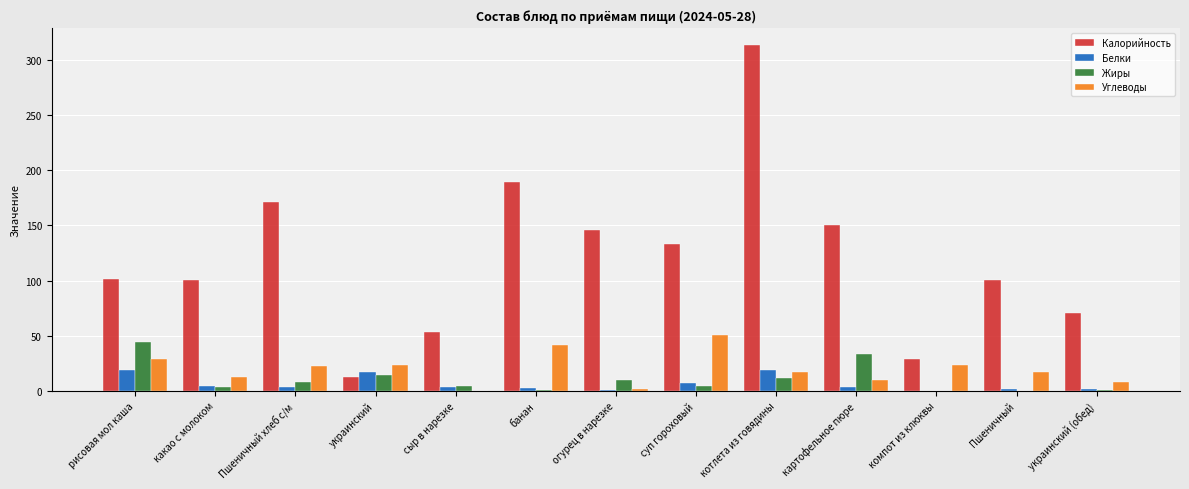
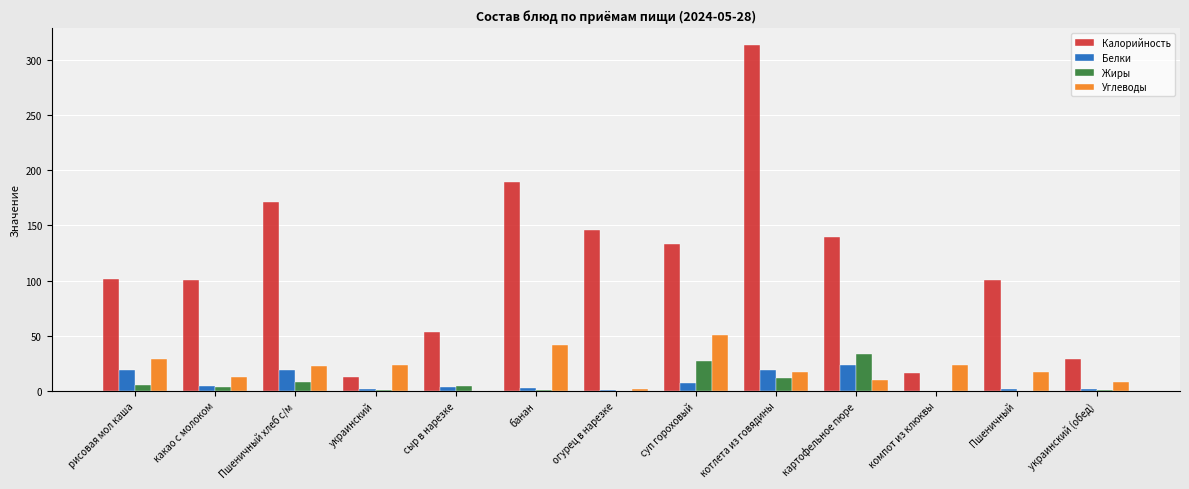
Жиры, рисовая мол каша: 45 -> 5
Белки, Пшеничный хлеб с/м: 3 -> 19
Белки, украинский: 17 -> 2
Жиры, украинский: 14 -> 0
Жиры, огурец в нарезке: 10 -> 0
Жиры, суп гороховый: 5 -> 28
Калорийность, картофельное пюре: 151 -> 139
Белки, картофельное пюре: 3 -> 24
Калорийность, компот из клюквы: 29 -> 17
Калорийность, украинский (обед): 70 -> 29
